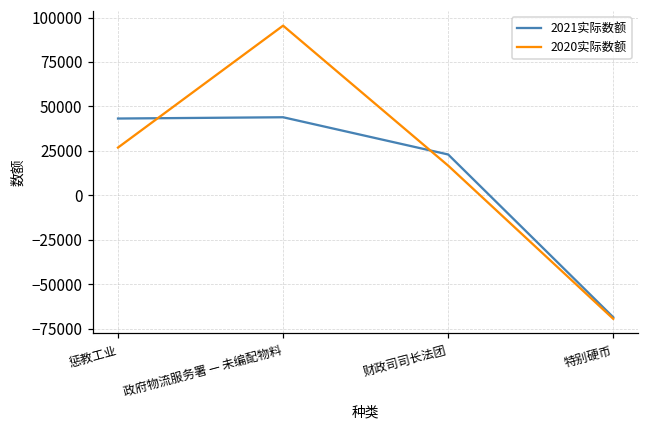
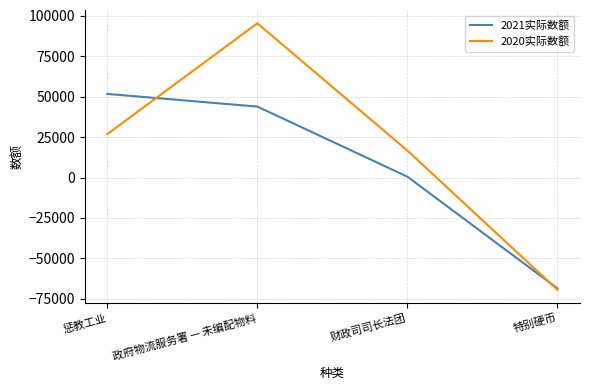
2021实际数额, 惩教工业: 43000 -> 52000
2021实际数额, 财政司司长法团: 23000 -> 1000
